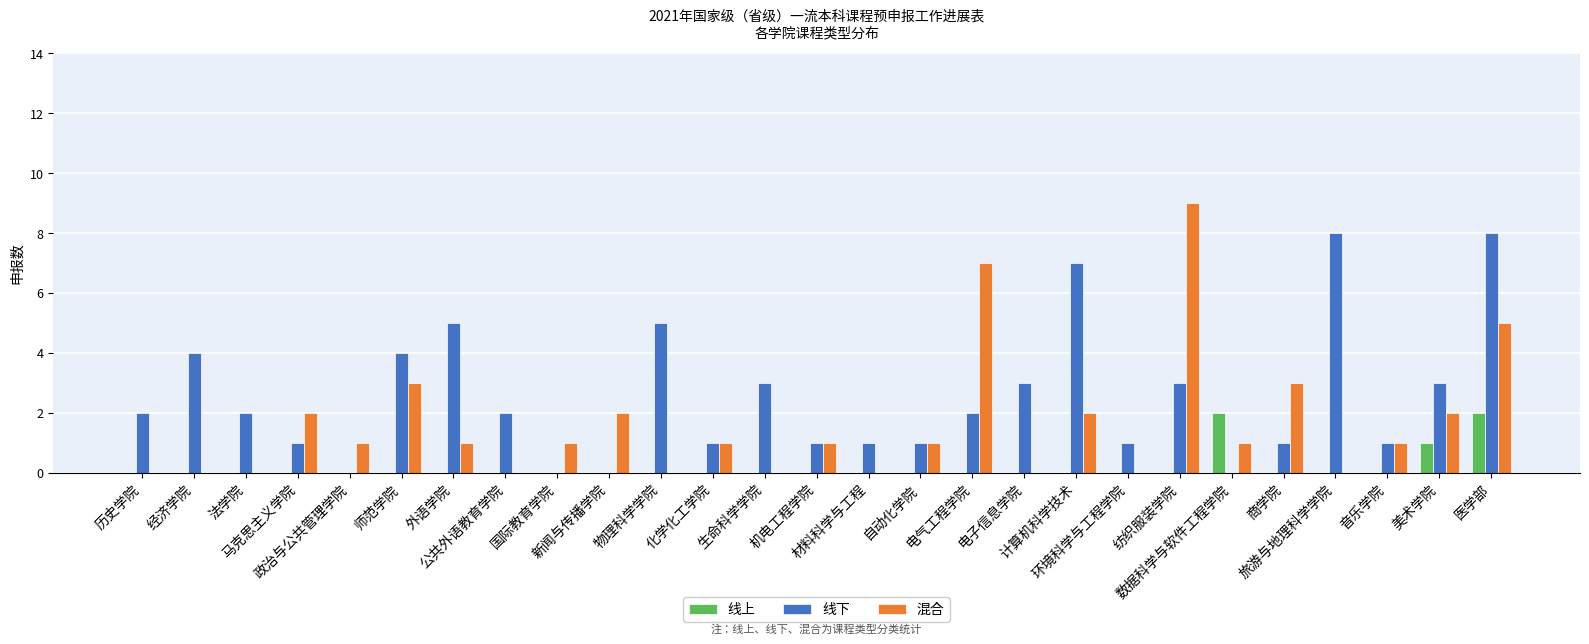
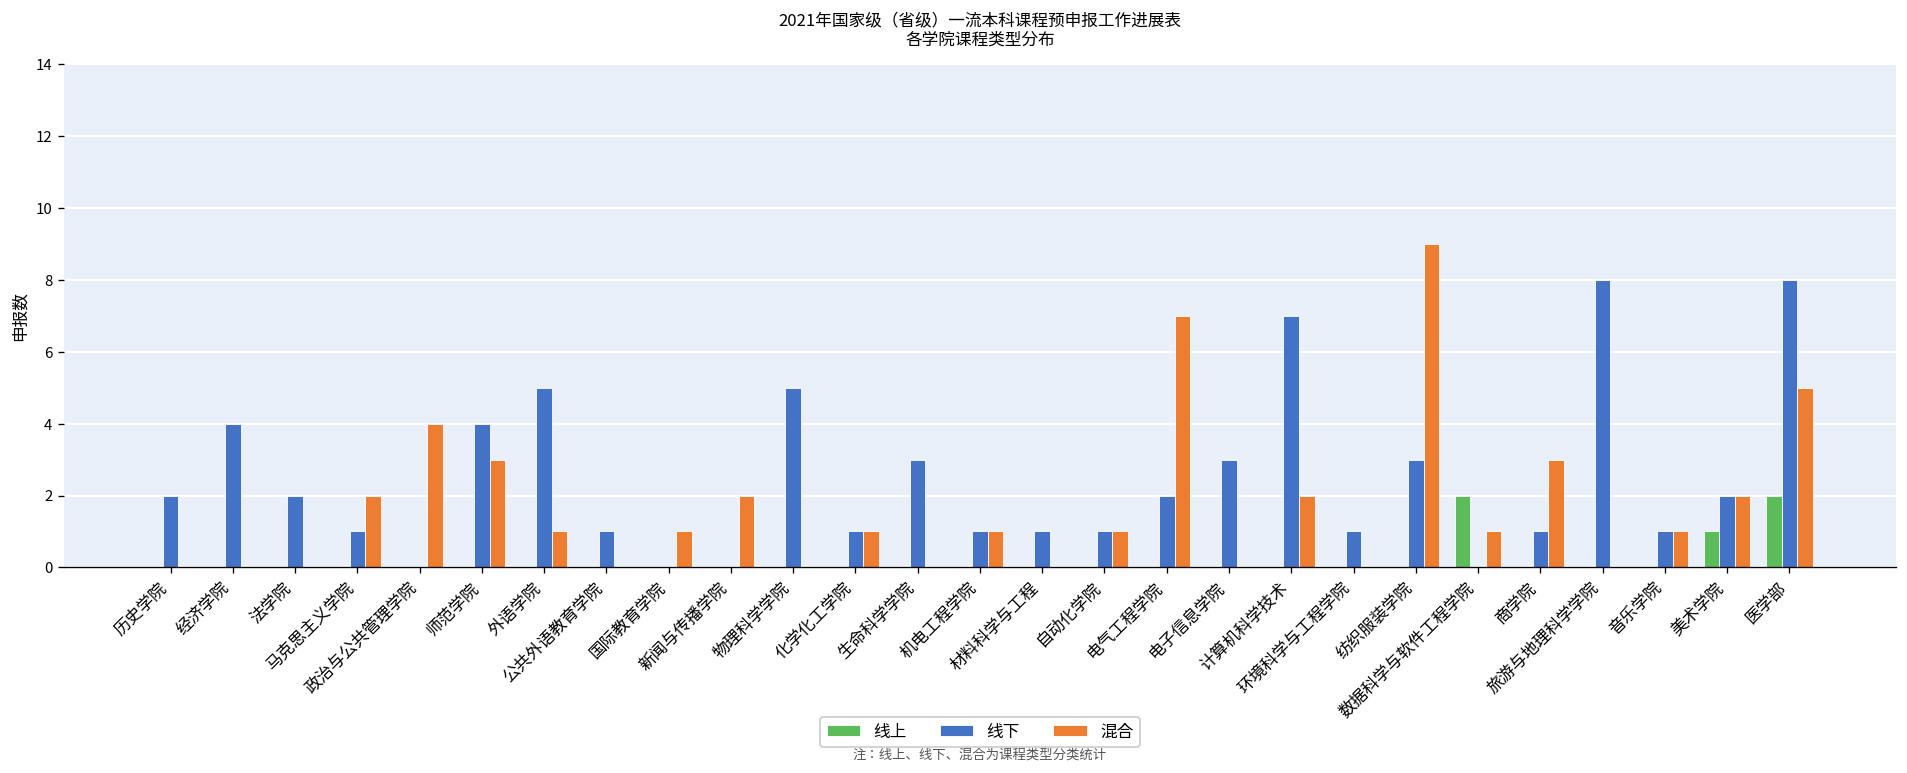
混合, 政治与公共管理学院: 1 -> 4
线下, 公共外语教育学院: 2 -> 1
线下, 美术学院: 3 -> 2
